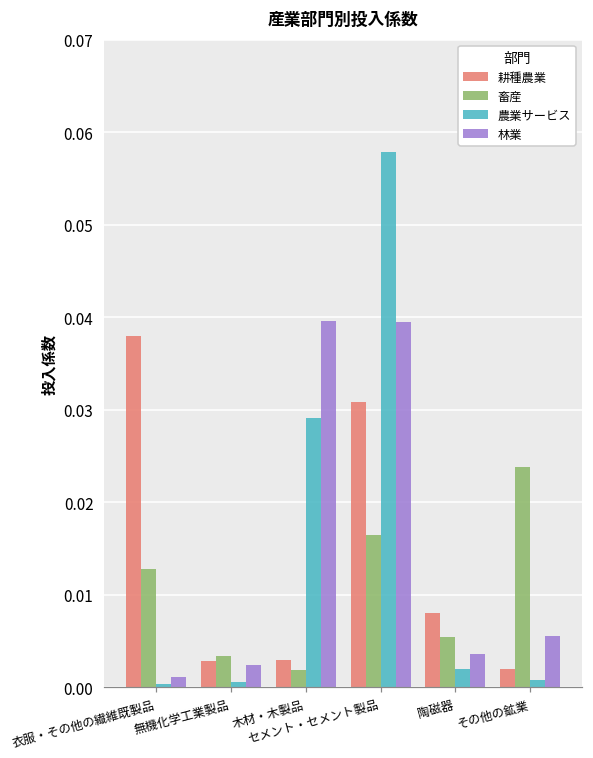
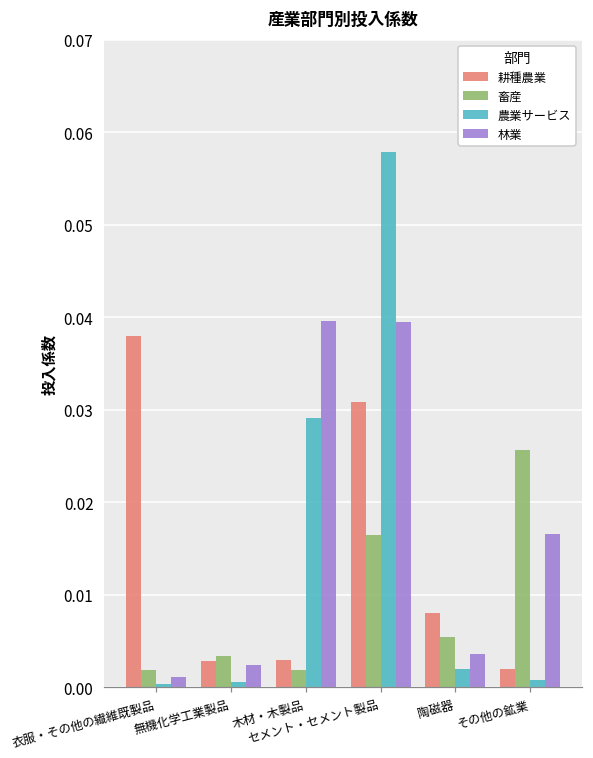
畜産, 衣服・その他の繊維既製品: 0.013 -> 0.002
畜産, その他の鉱業: 0.024 -> 0.026
林業, その他の鉱業: 0.006 -> 0.017
